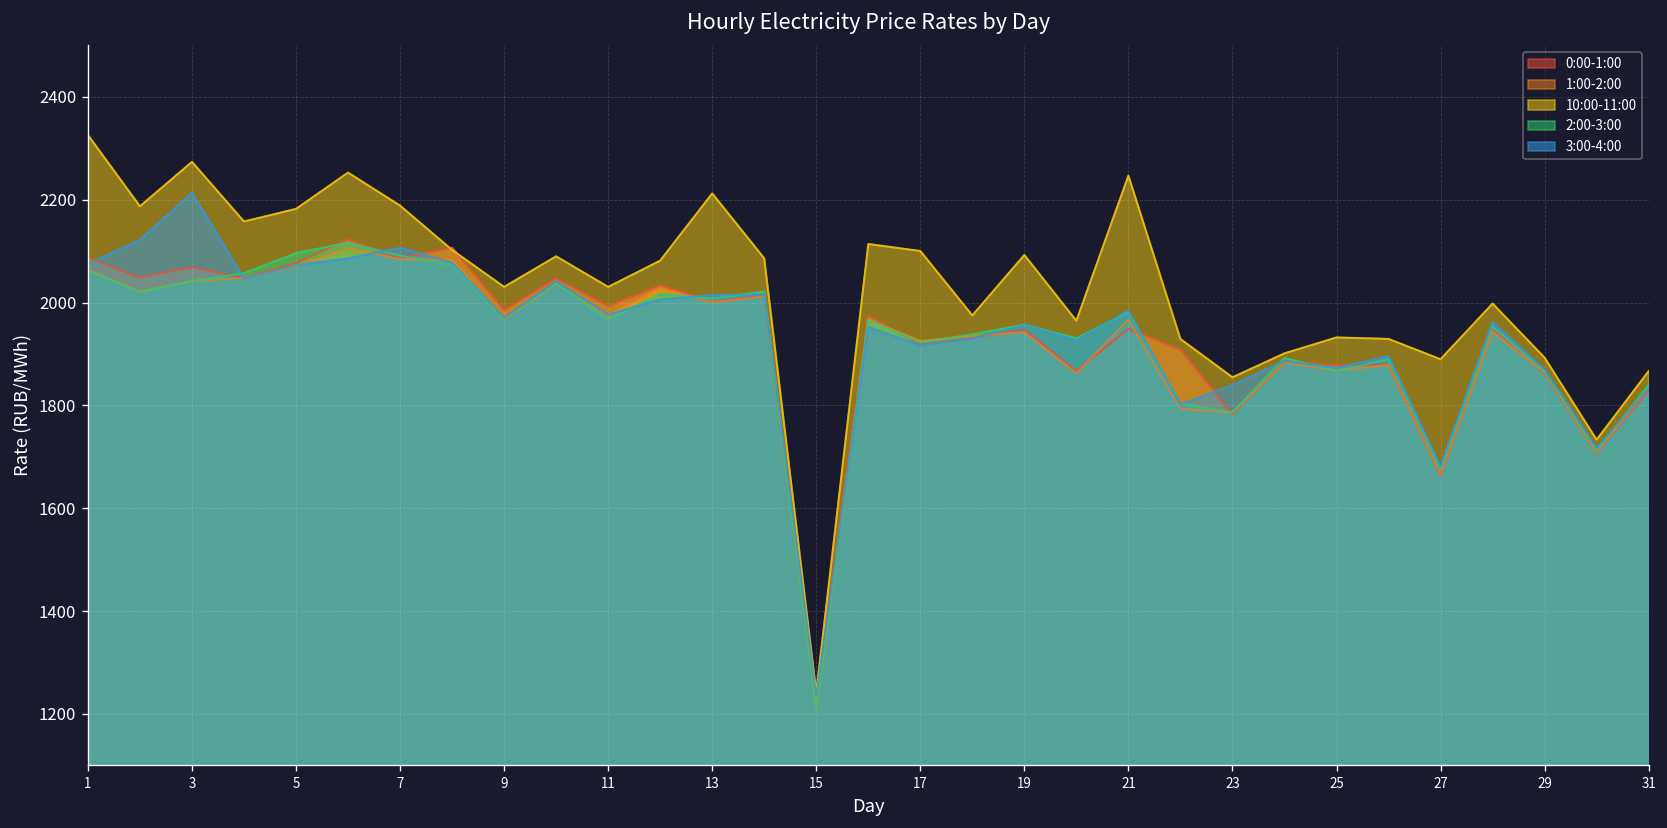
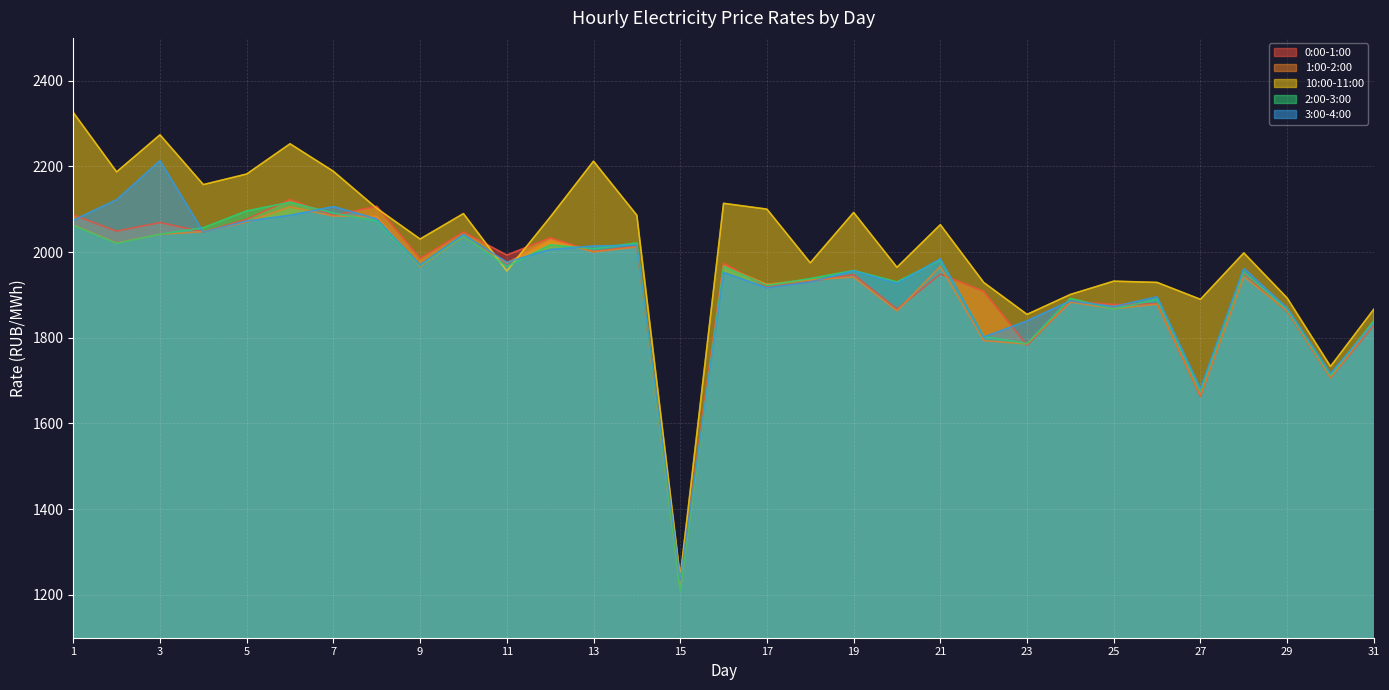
10:00-11:00, 11: 2030 -> 1960
10:00-11:00, 21: 2250 -> 2060
